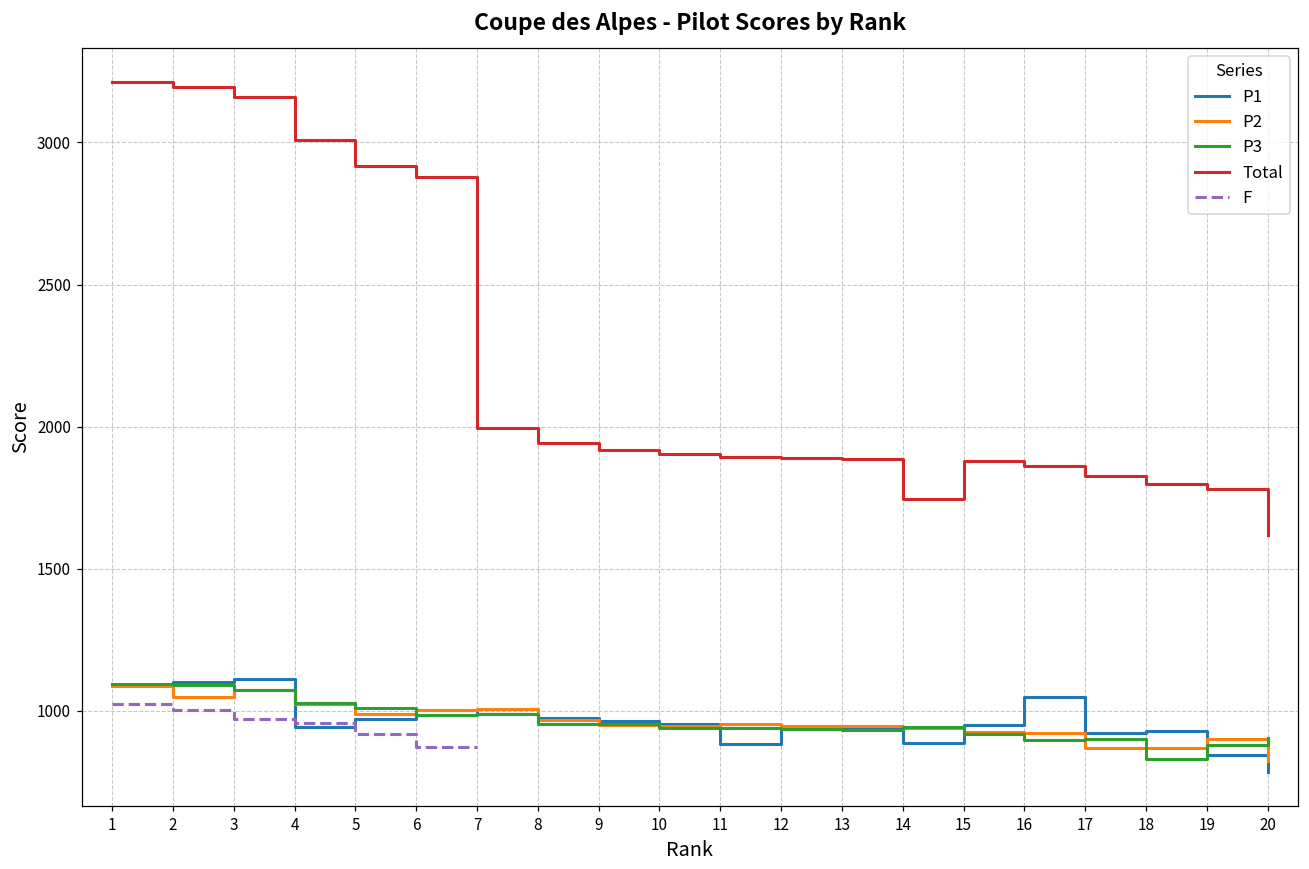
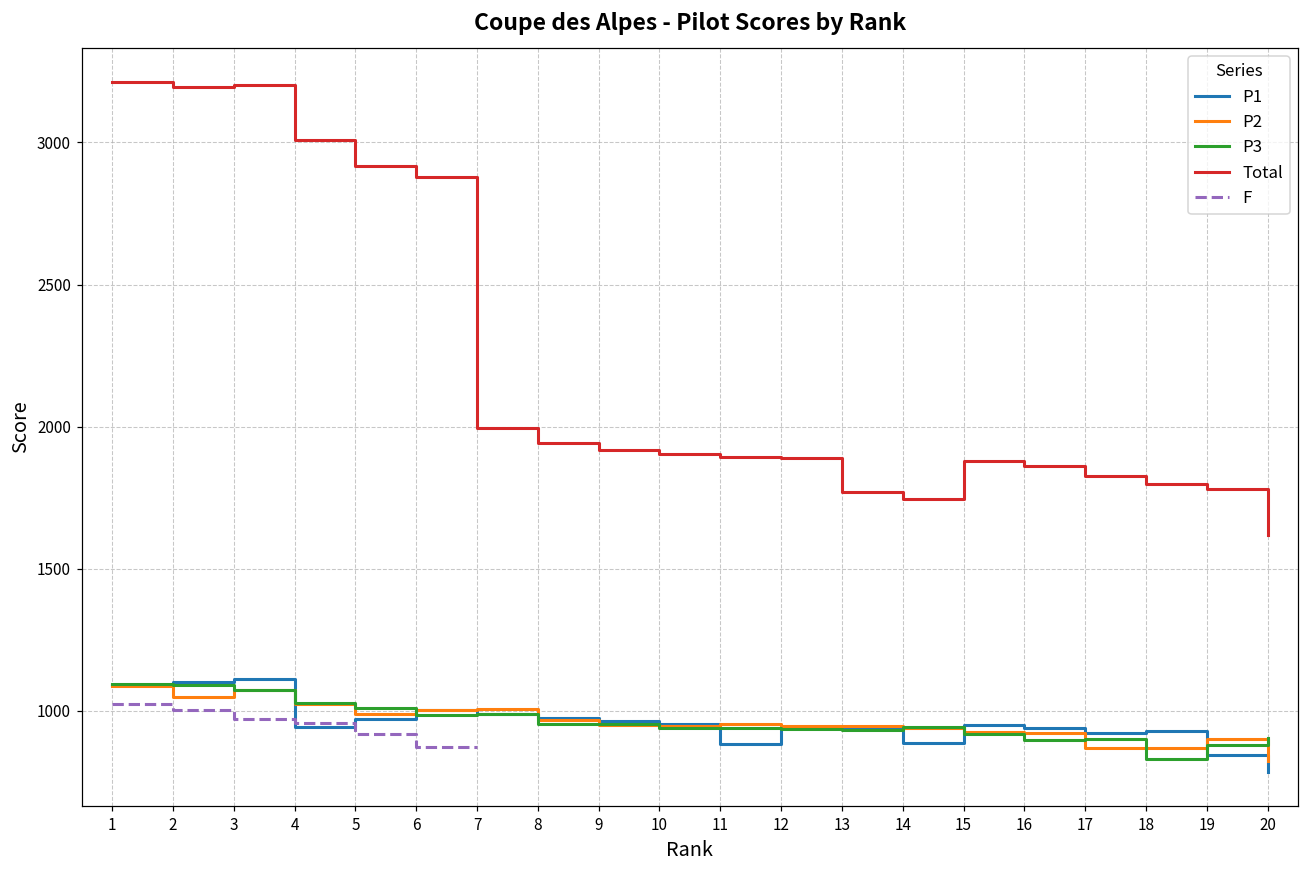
Total, 3: 3160 -> 3200
Total, 13: 1890 -> 1770
P1, 16: 1050 -> 940
